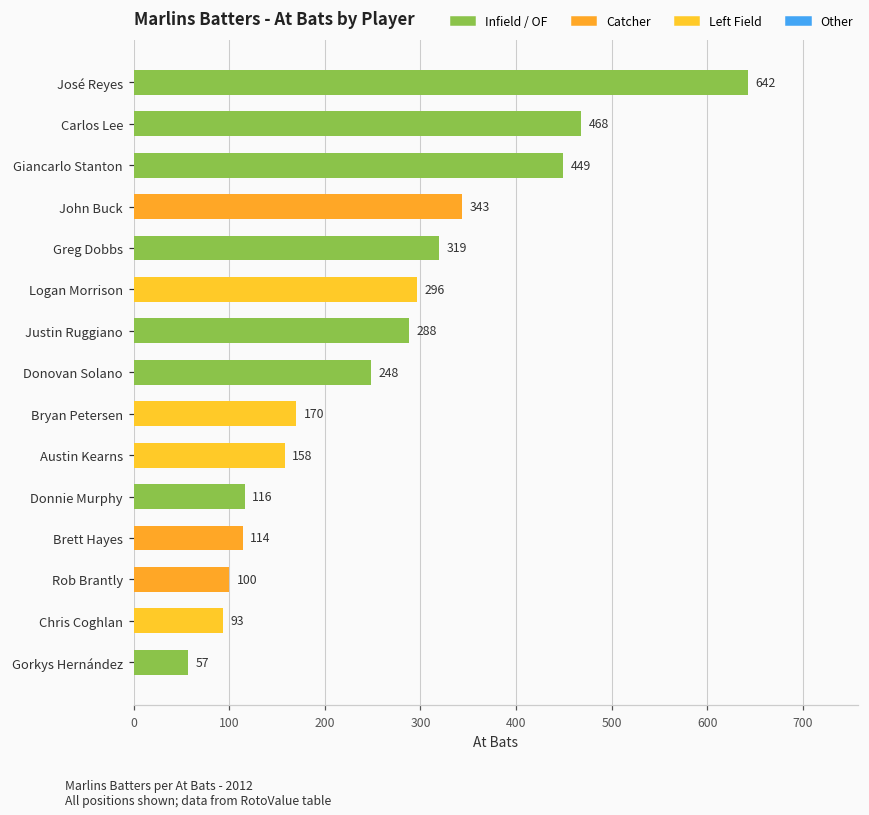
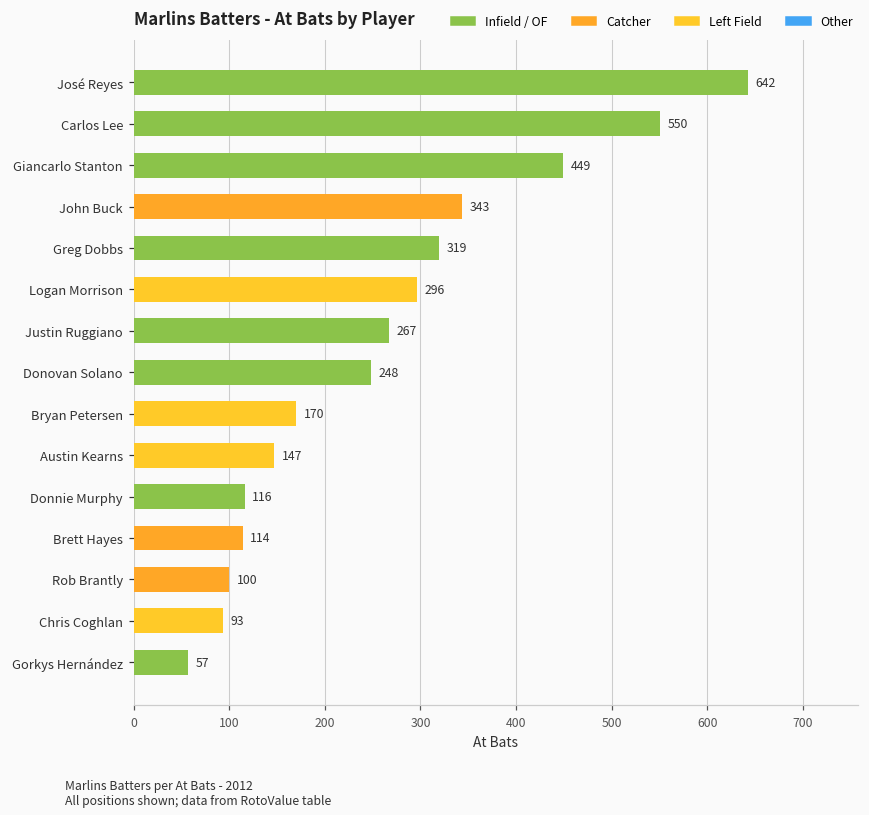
Carlos Lee: 468 -> 550
Justin Ruggiano: 288 -> 267
Austin Kearns: 158 -> 147
